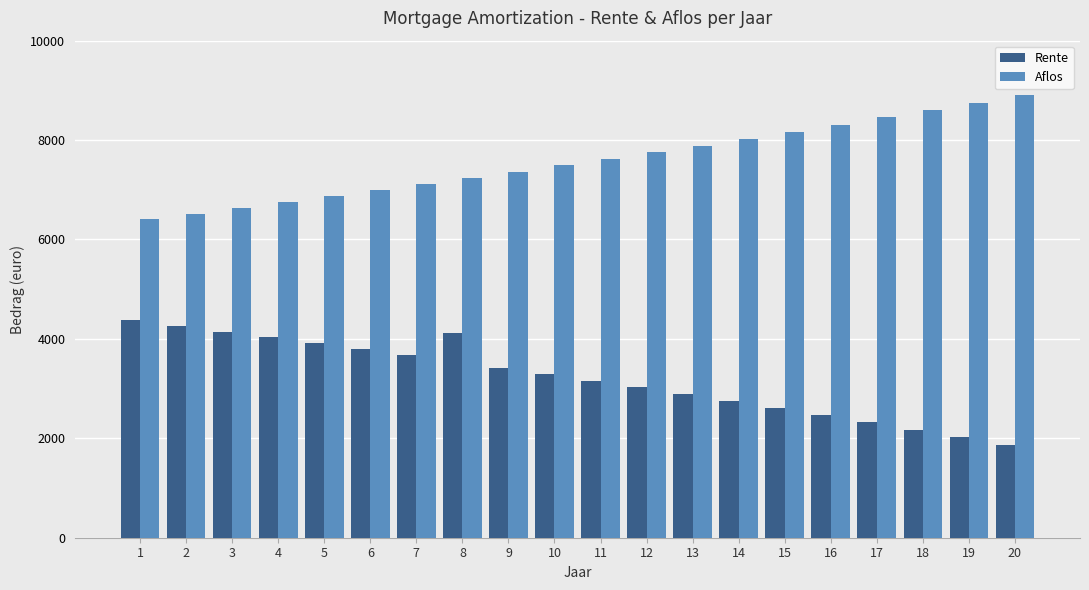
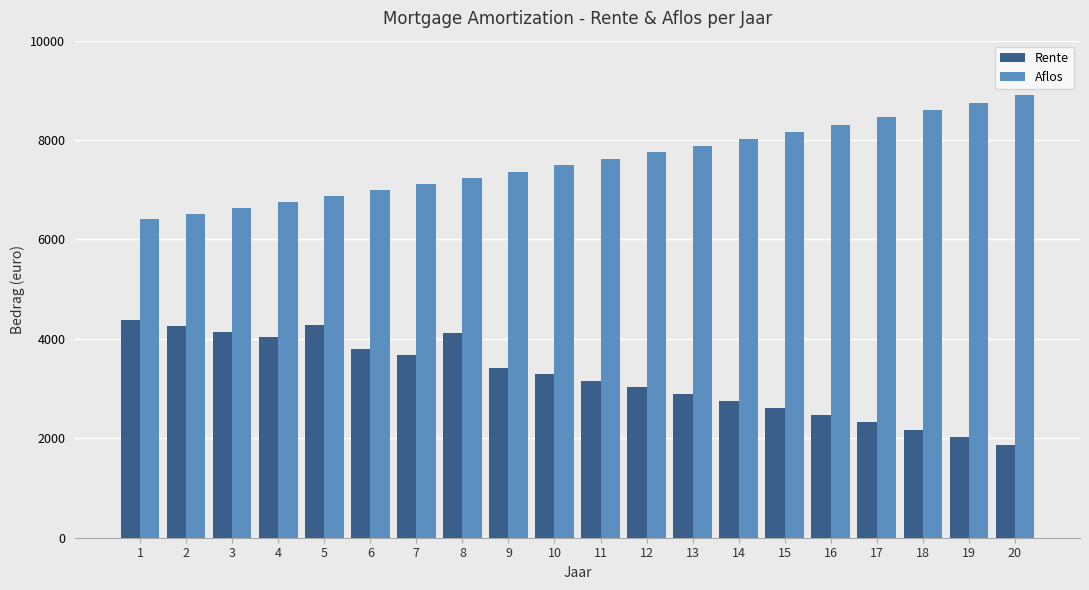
Rente, 5: 3900 -> 4300
